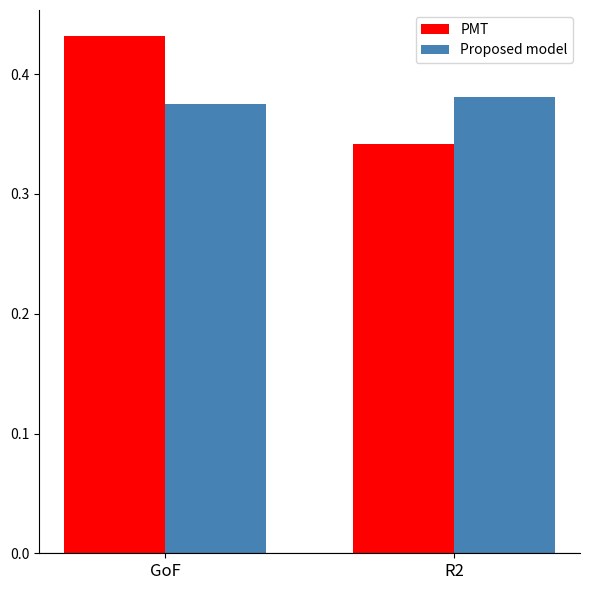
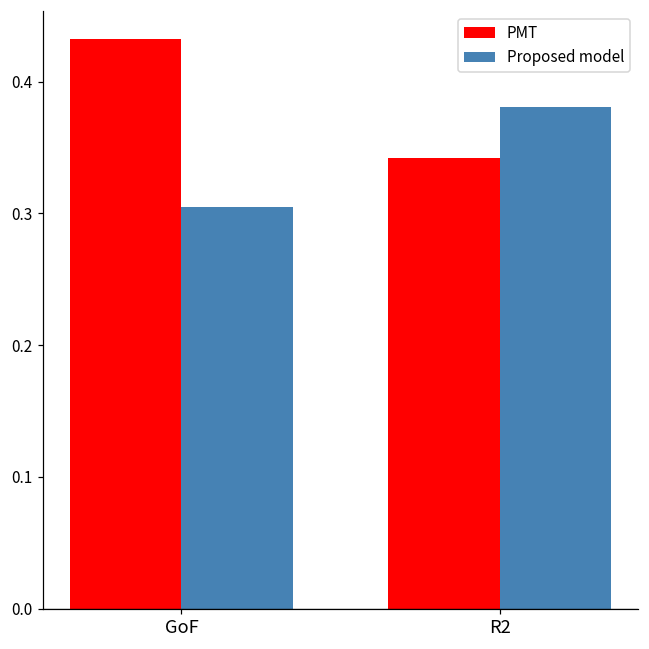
Proposed model, GoF: 0.375 -> 0.305
